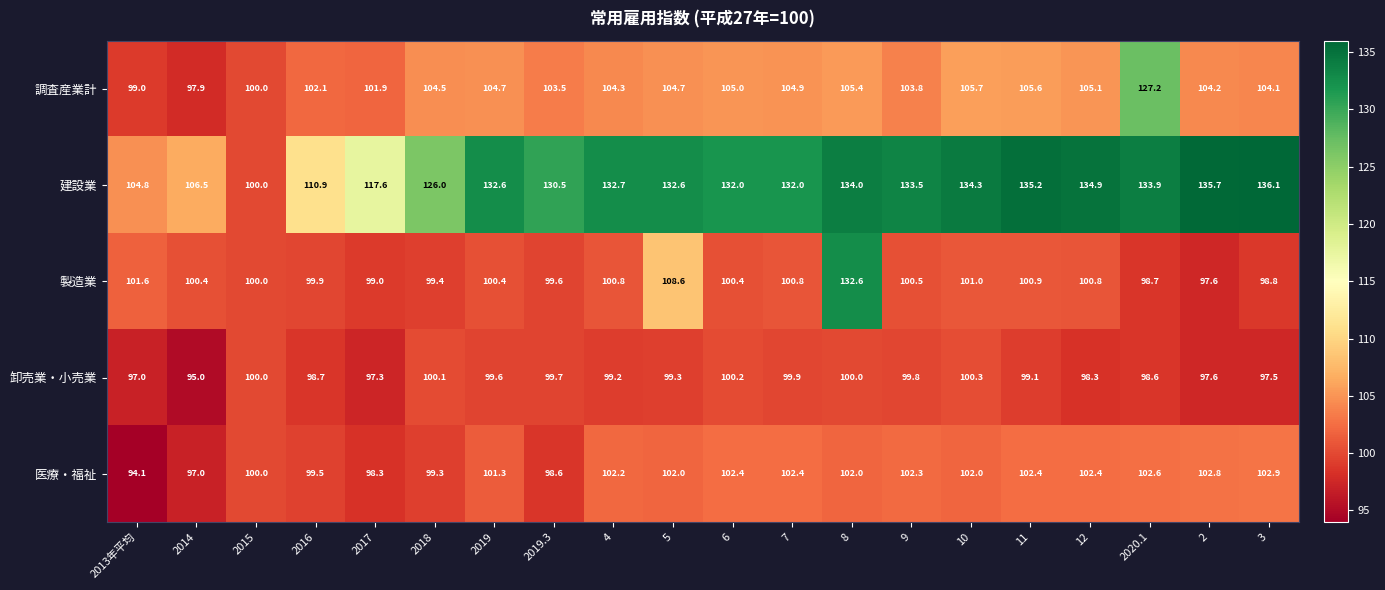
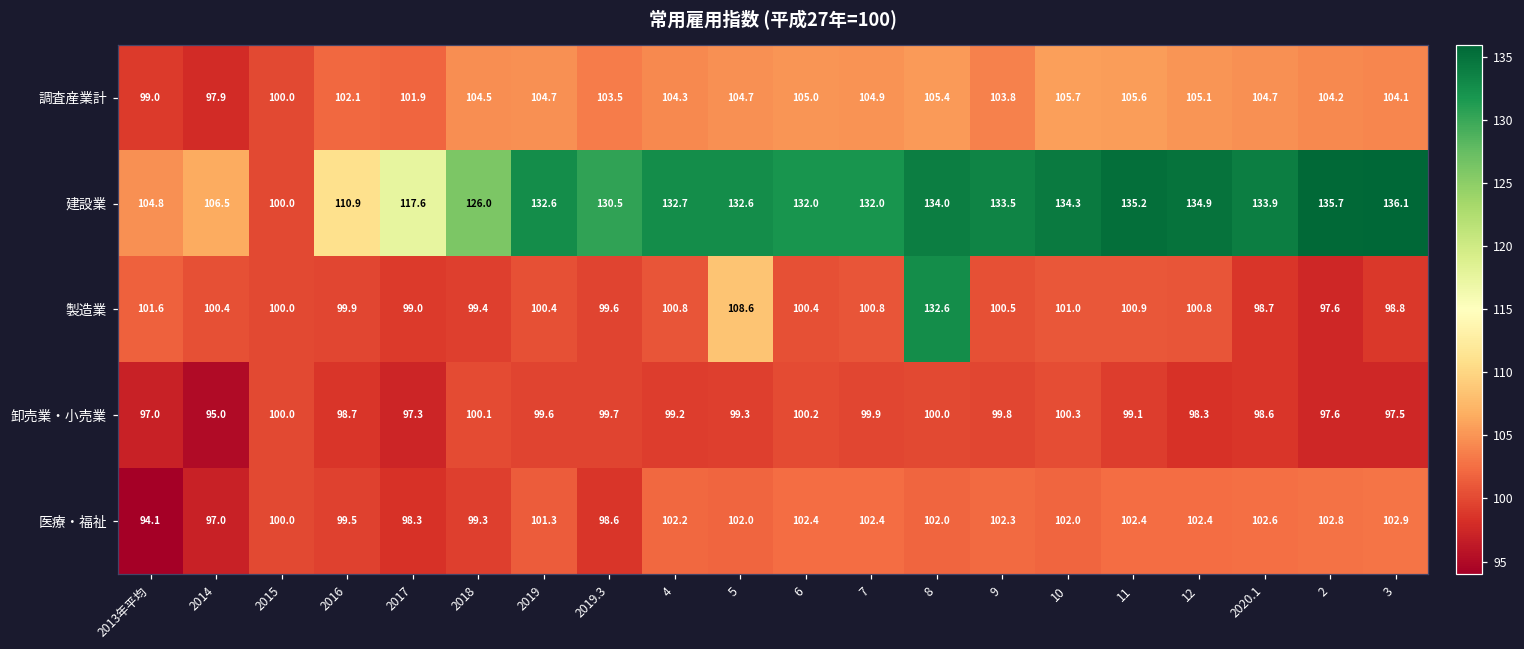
調査産業計, 2020.1: 127.2 -> 104.7
